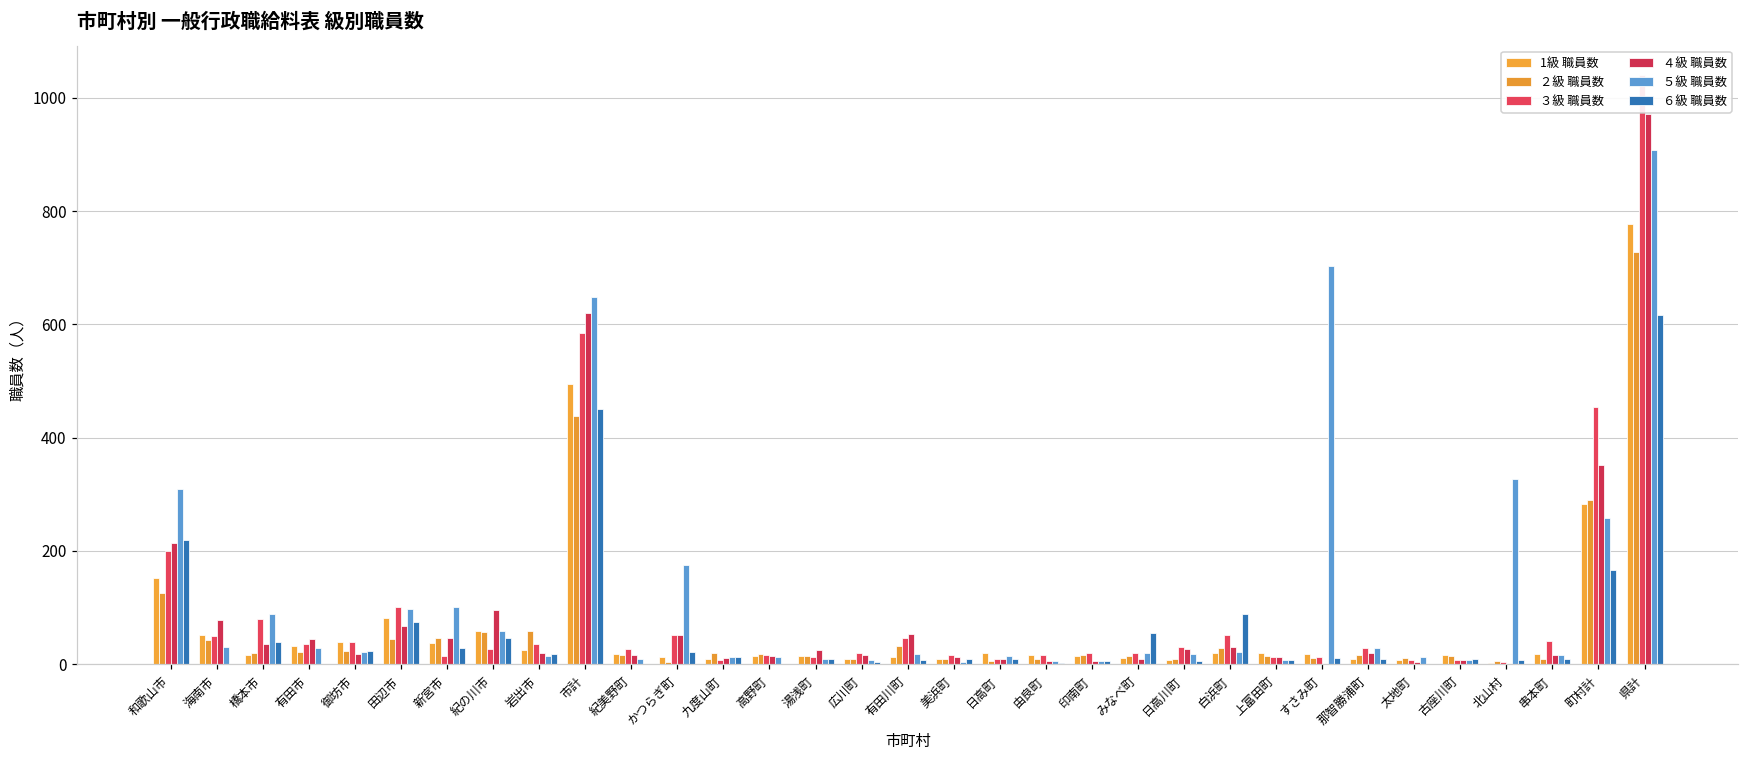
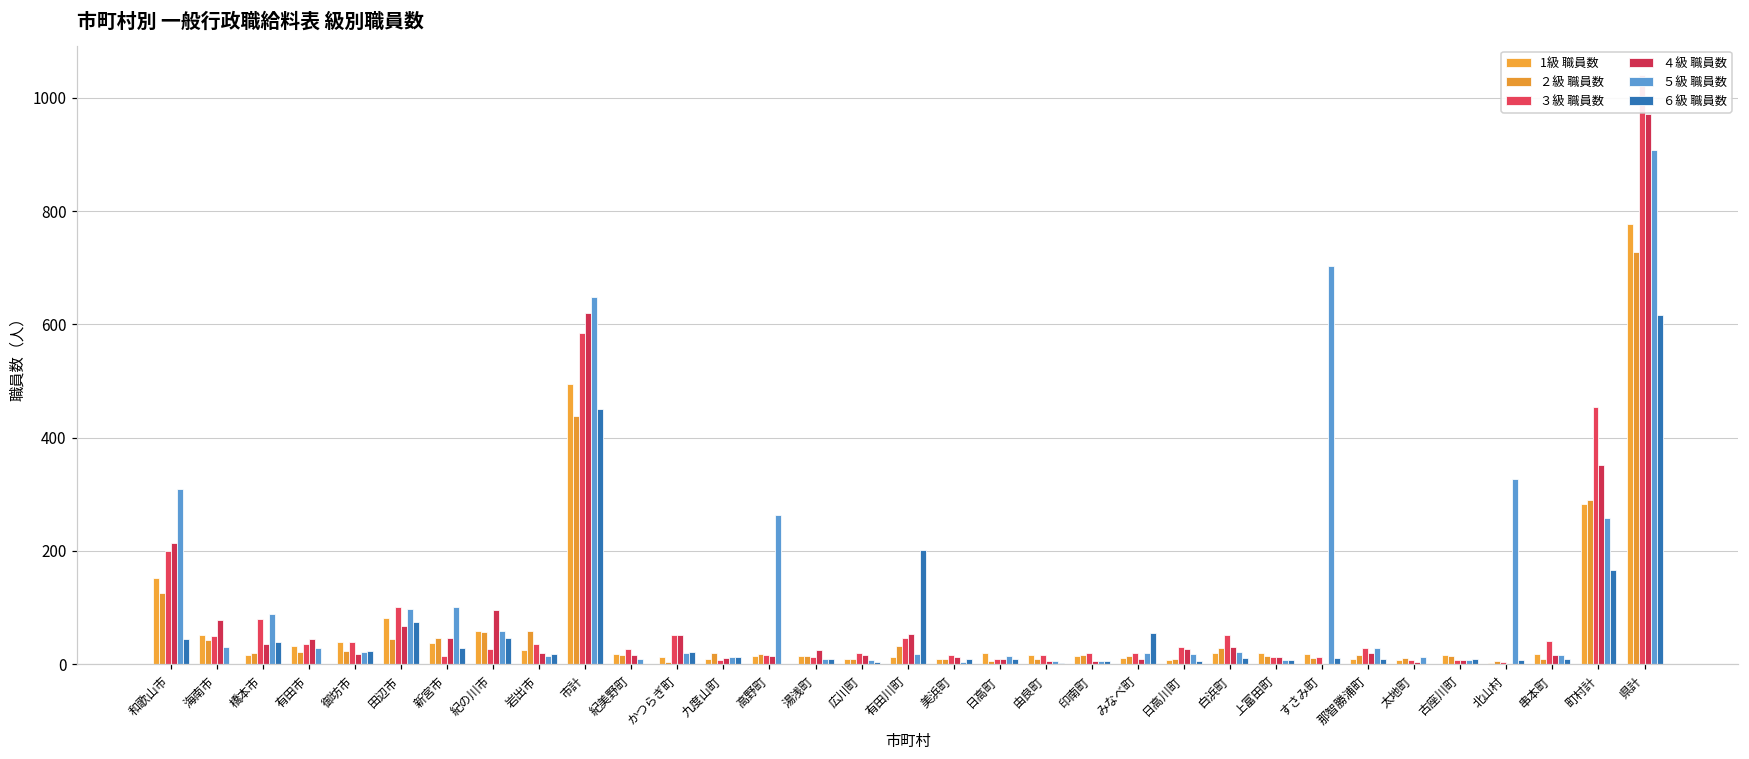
６級 職員数, 和歌山市: 220 -> 40
５級 職員数, かつらぎ町: 180 -> 20
５級 職員数, 高野町: 10 -> 260
６級 職員数, 有田川町: 10 -> 200
６級 職員数, 白浜町: 90 -> 10
